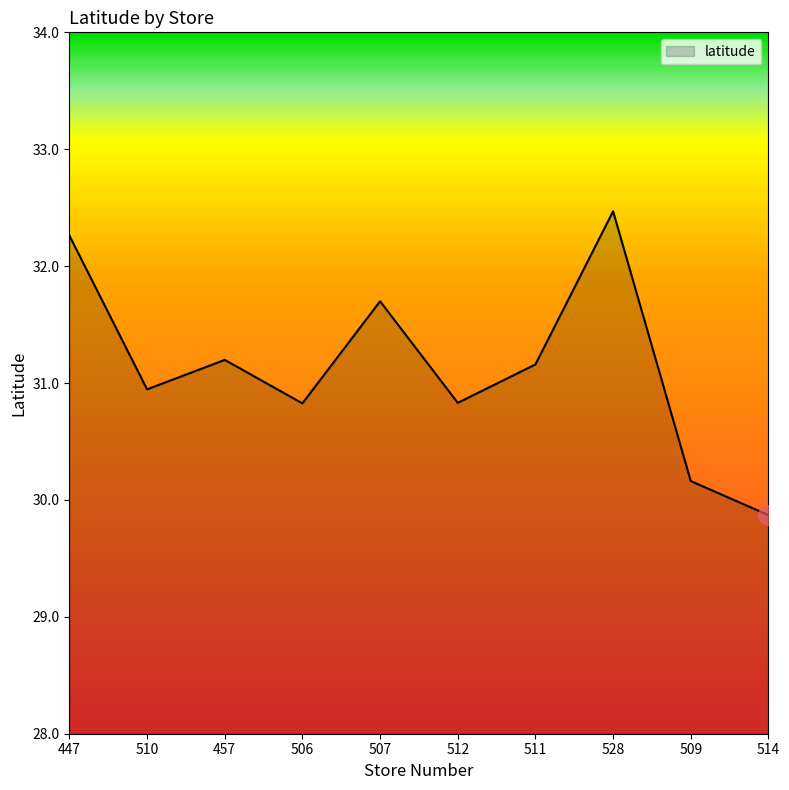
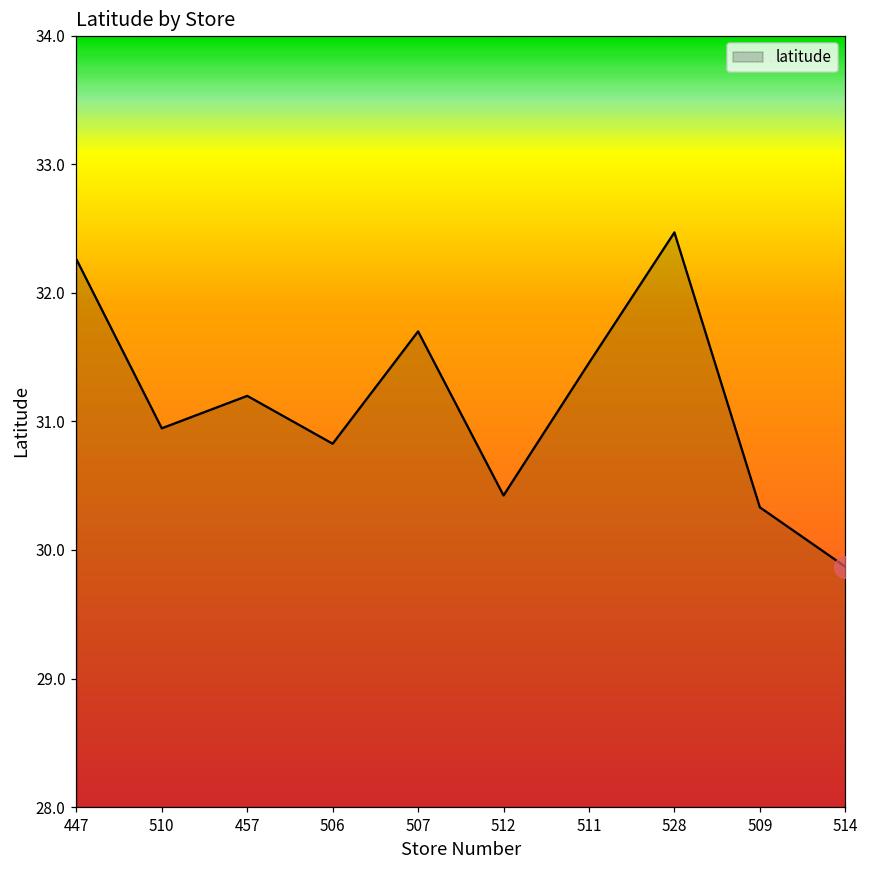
latitude, 512: 30.83 -> 30.42
latitude, 511: 31.16 -> 31.45
latitude, 509: 30.16 -> 30.33
